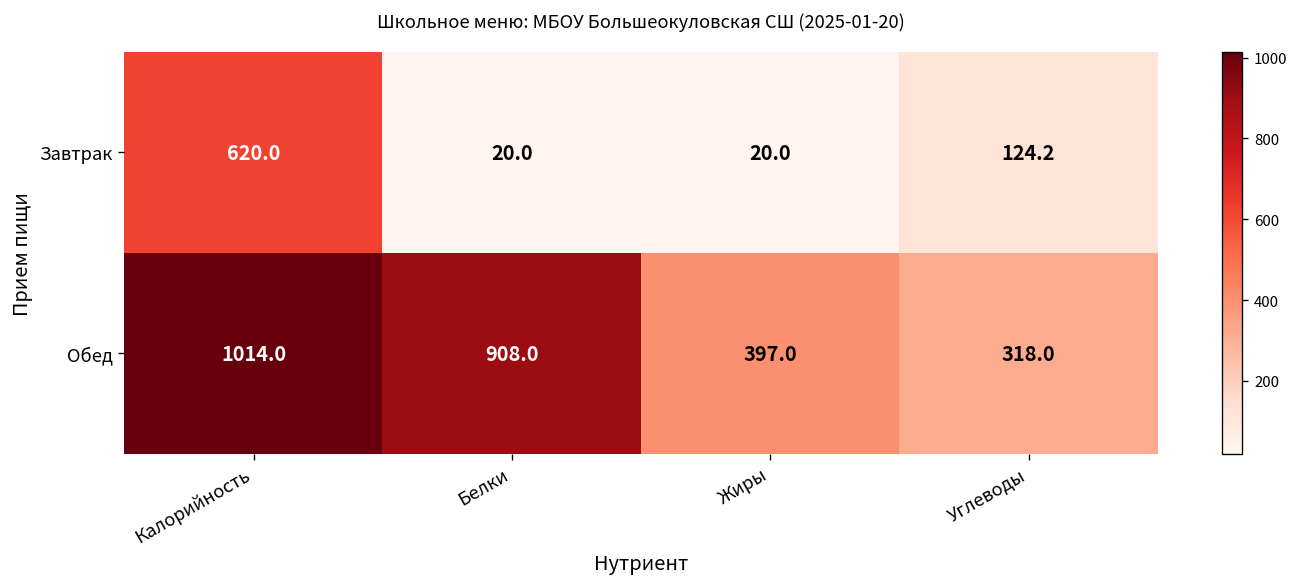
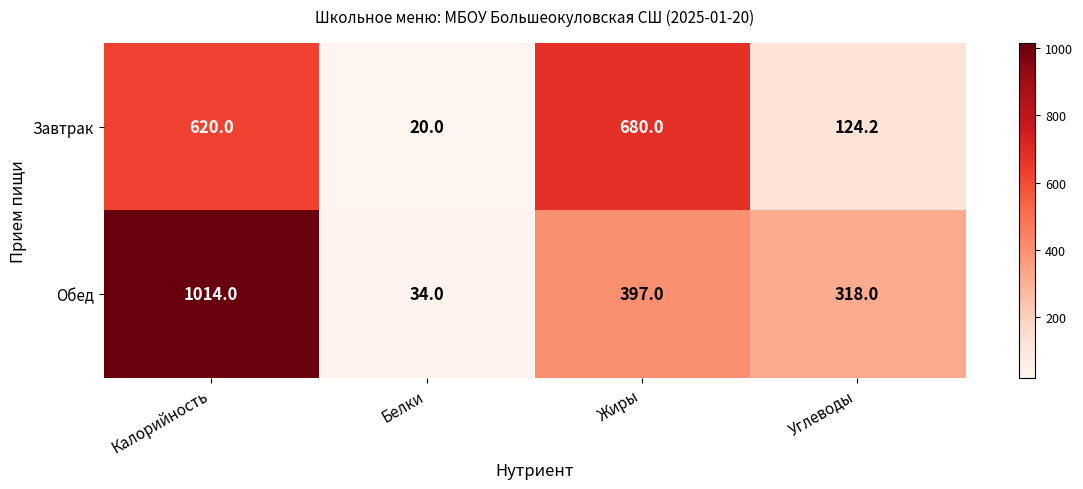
Завтрак, Жиры: 20.0 -> 680.0
Обед, Белки: 908.0 -> 34.0
